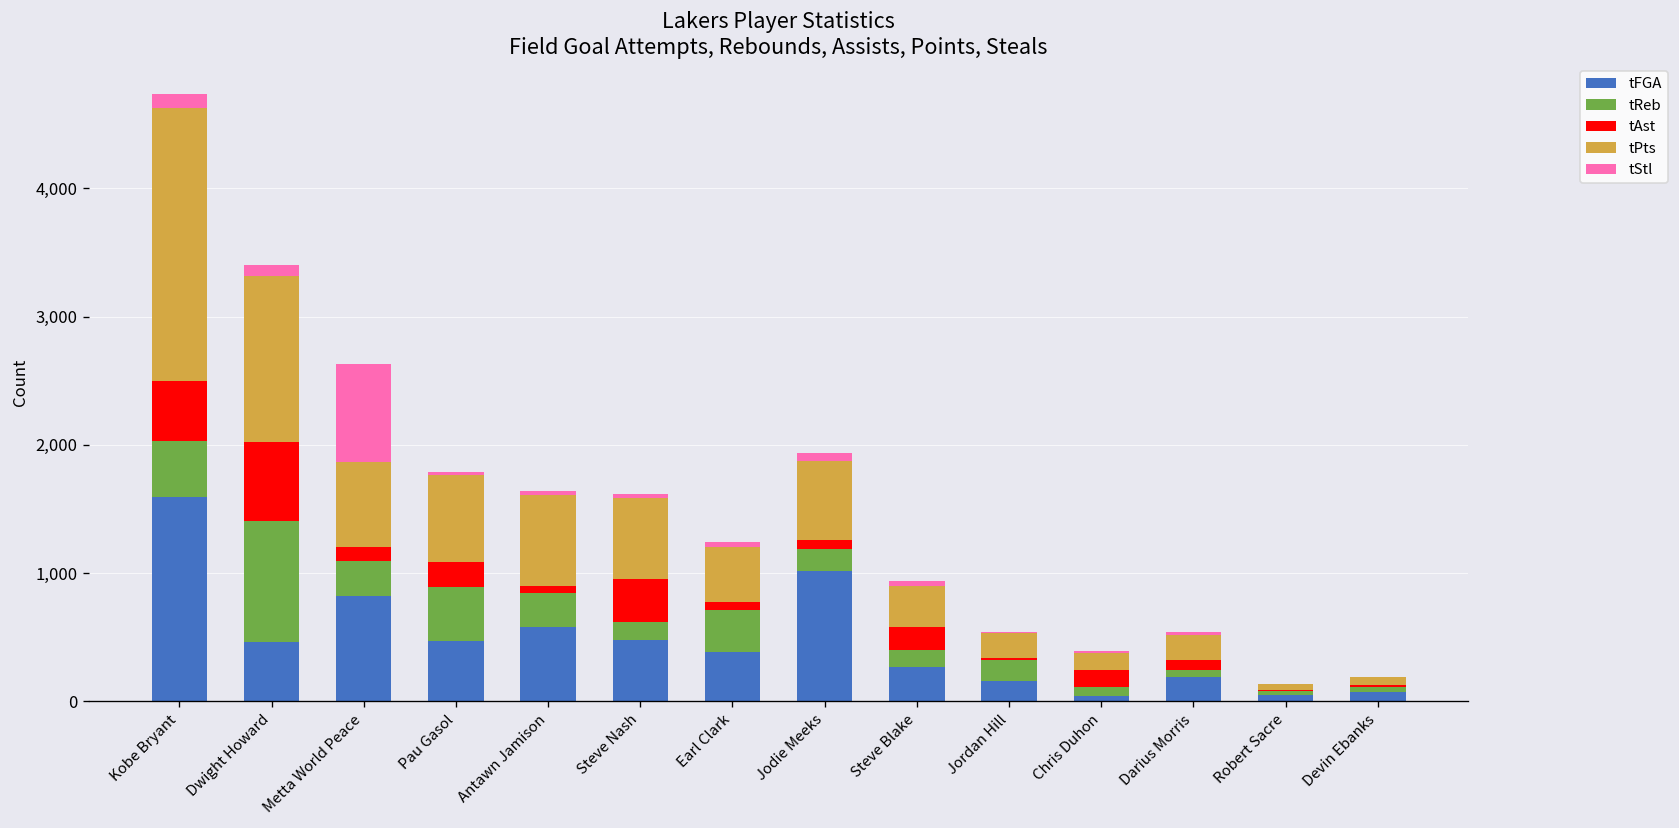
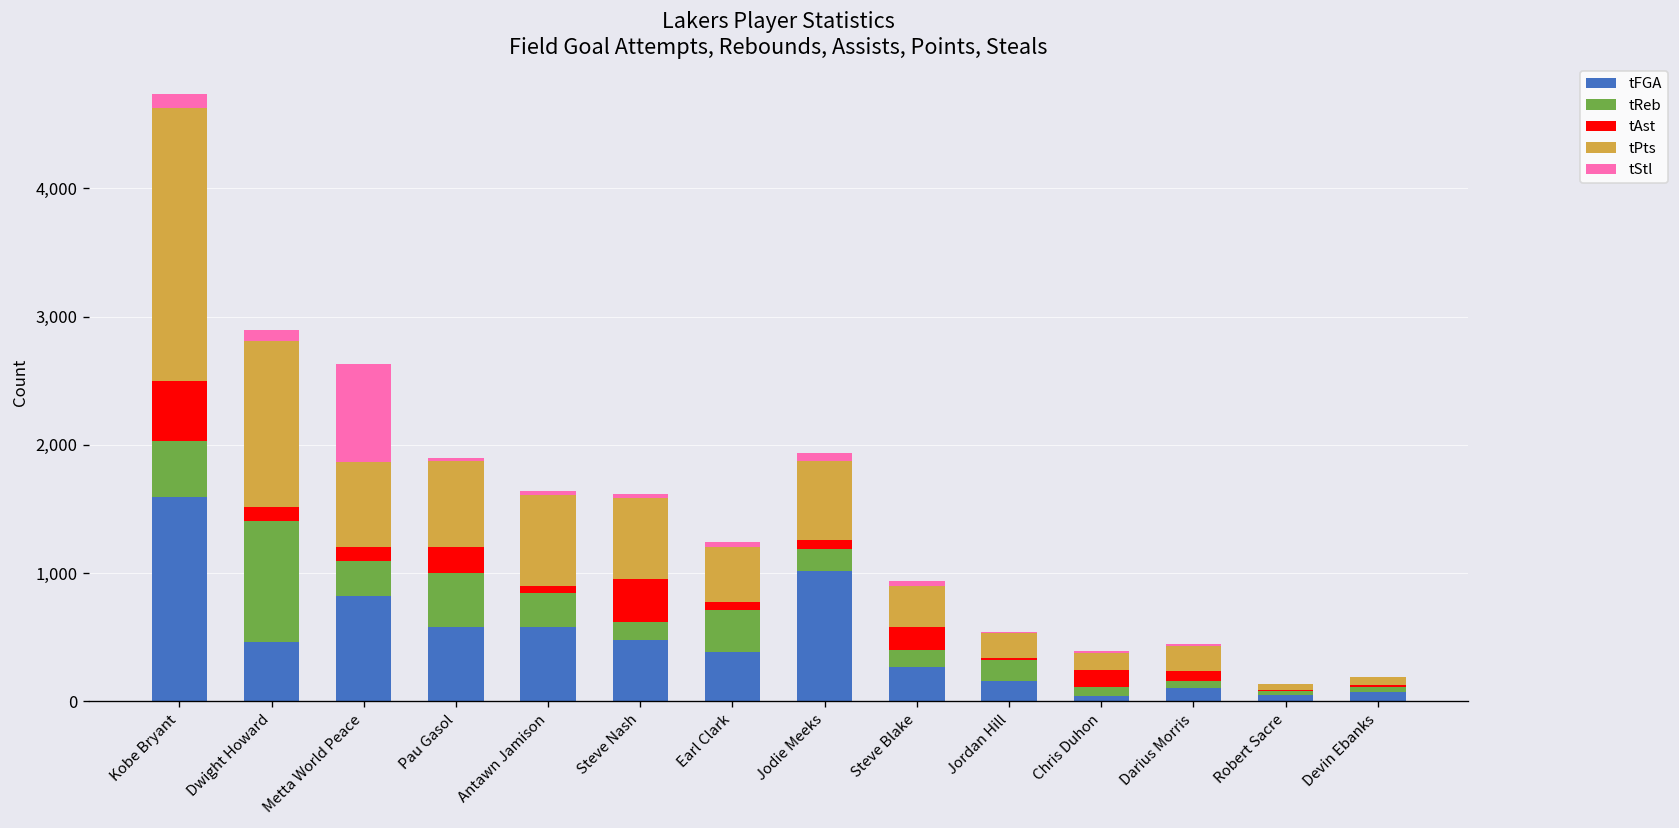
tAst, Dwight Howard: 620 -> 110
tFGA, Pau Gasol: 470 -> 580
tFGA, Darius Morris: 190 -> 100
